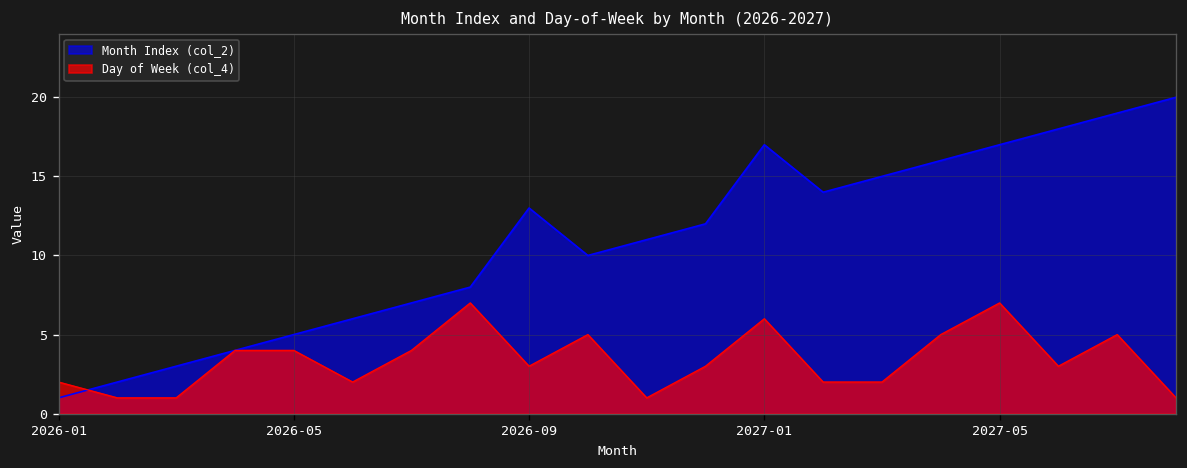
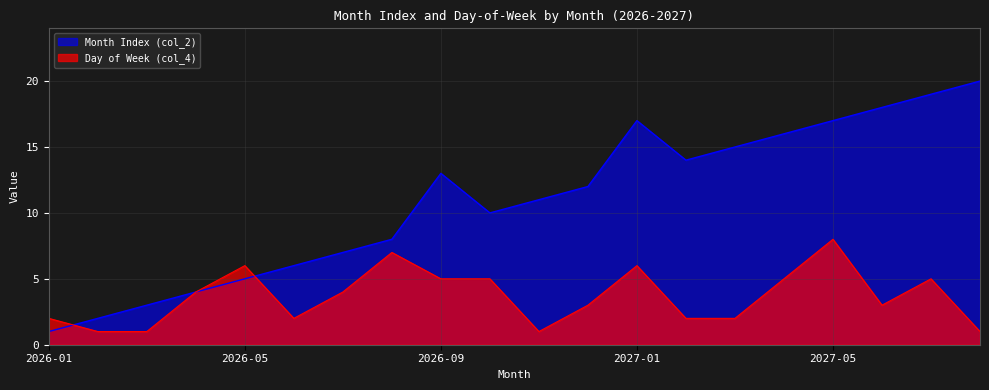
Day of Week (col_4), 2026-05: 4 -> 6
Day of Week (col_4), 2026-09: 3 -> 5
Day of Week (col_4), 2027-05: 7 -> 8
